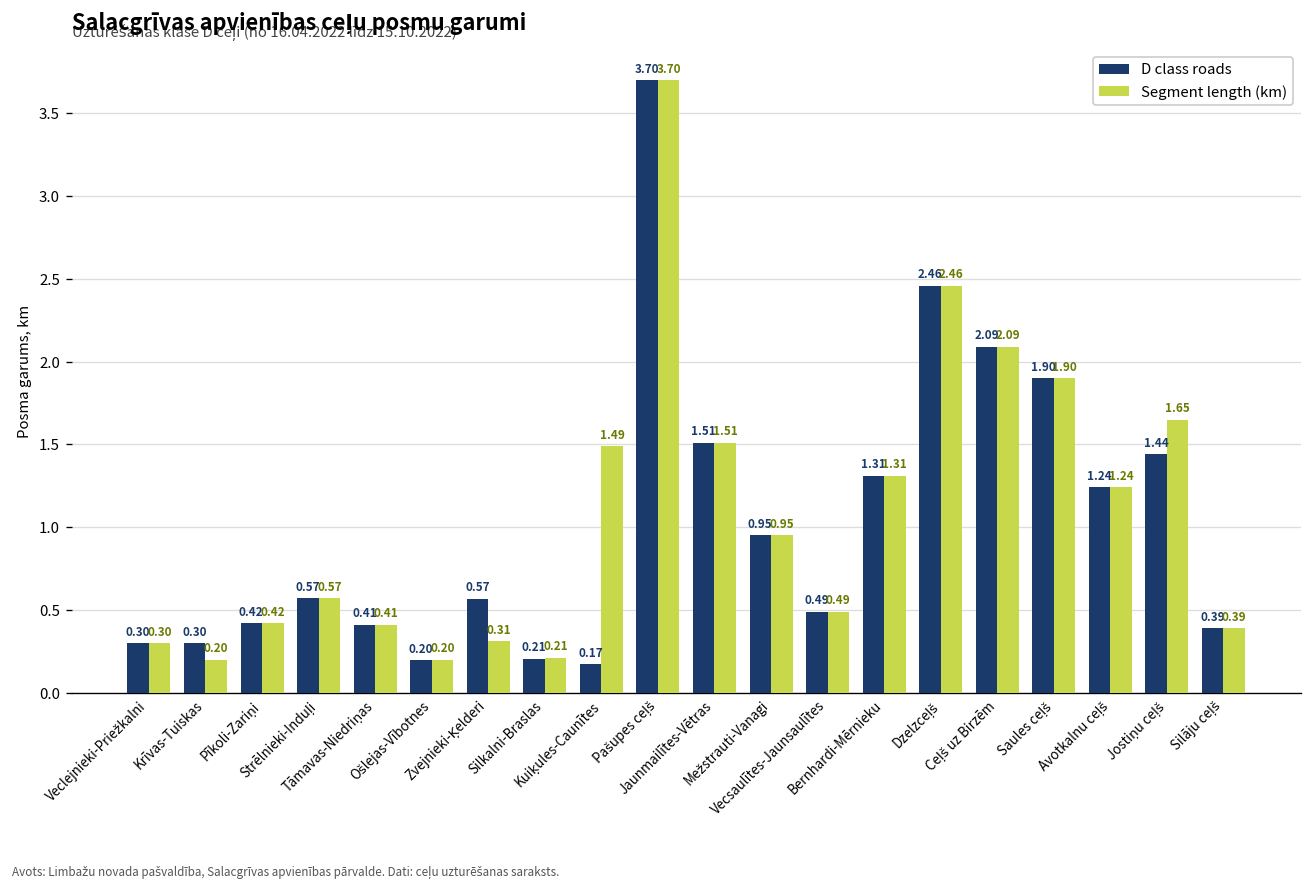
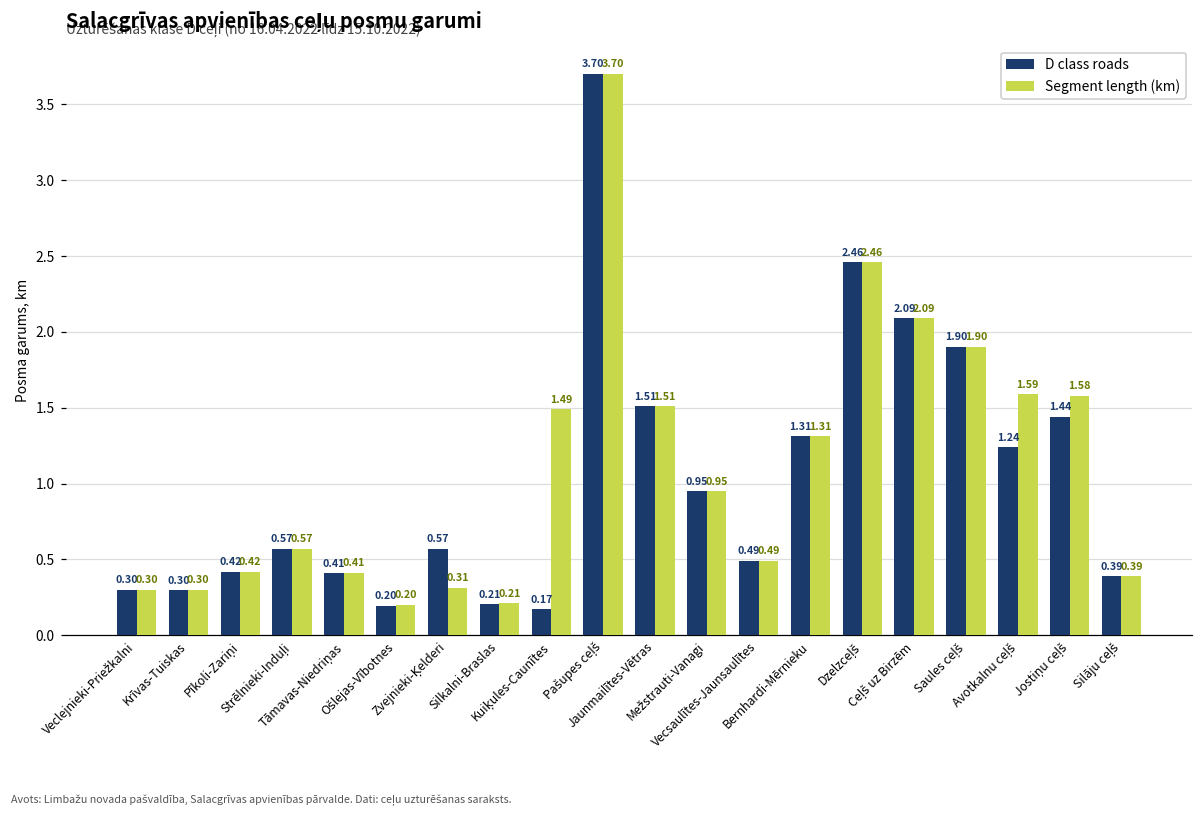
Segment length (km), Krīvas-Tuiskas: 0.20 -> 0.30
Segment length (km), Avotkalnu ceļš: 1.24 -> 1.59
Segment length (km), Jostiņu ceļš: 1.65 -> 1.58
